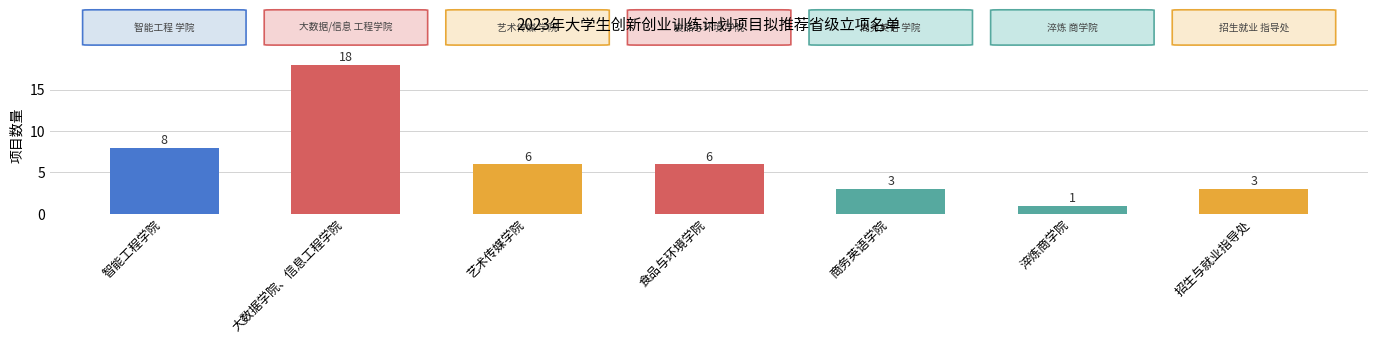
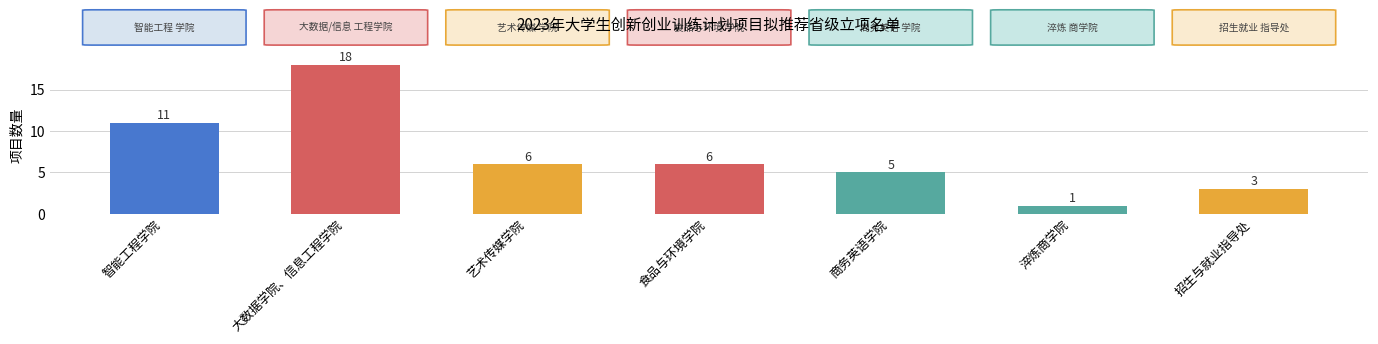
智能工程学院: 8 -> 11
商务英语学院: 3 -> 5
